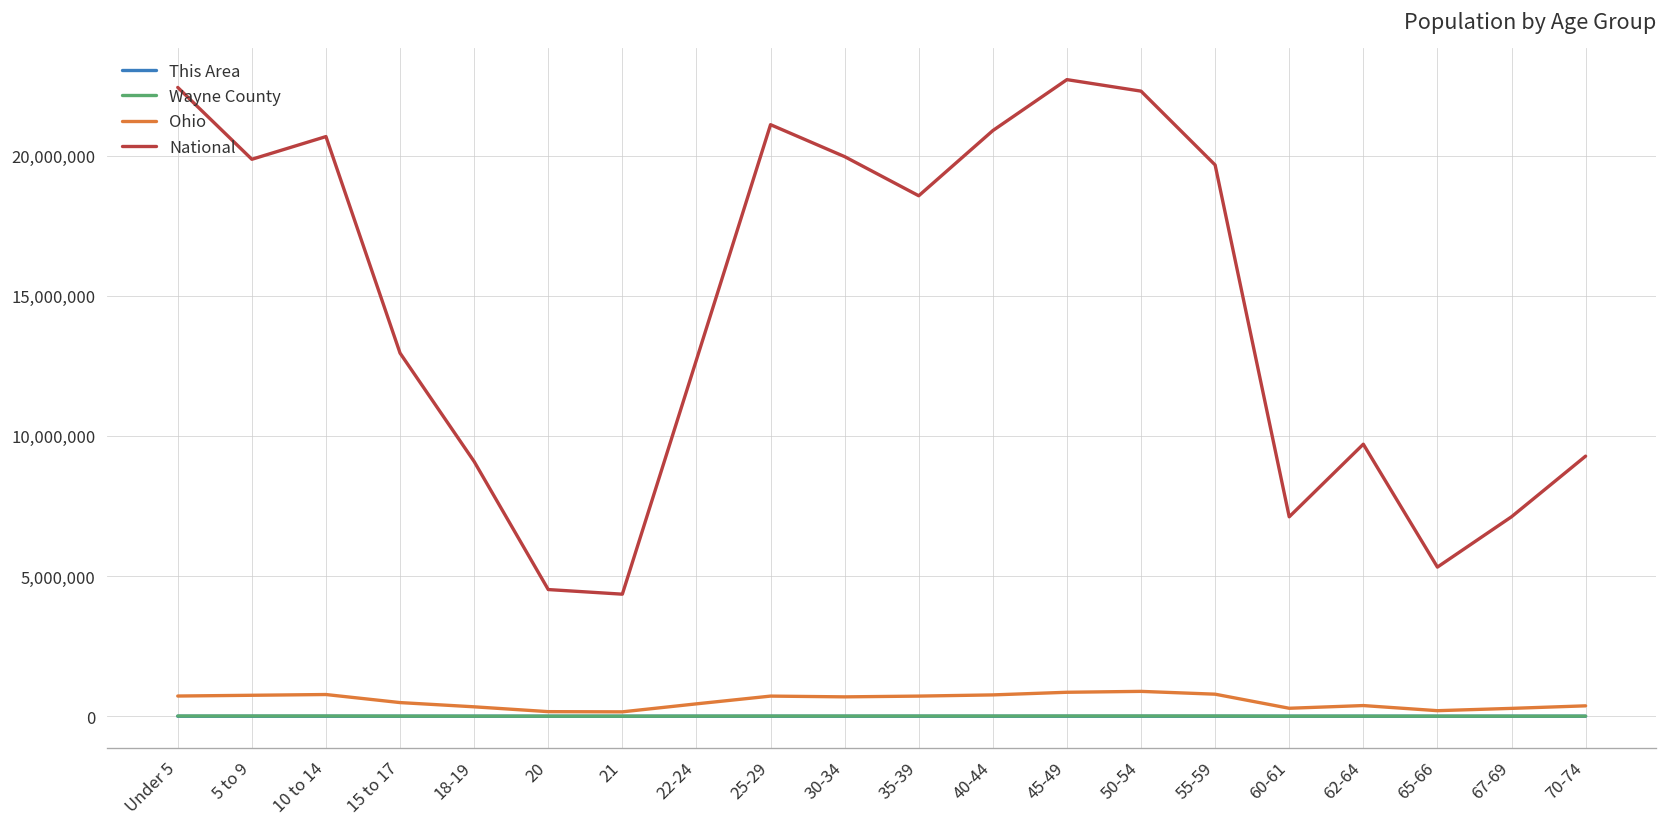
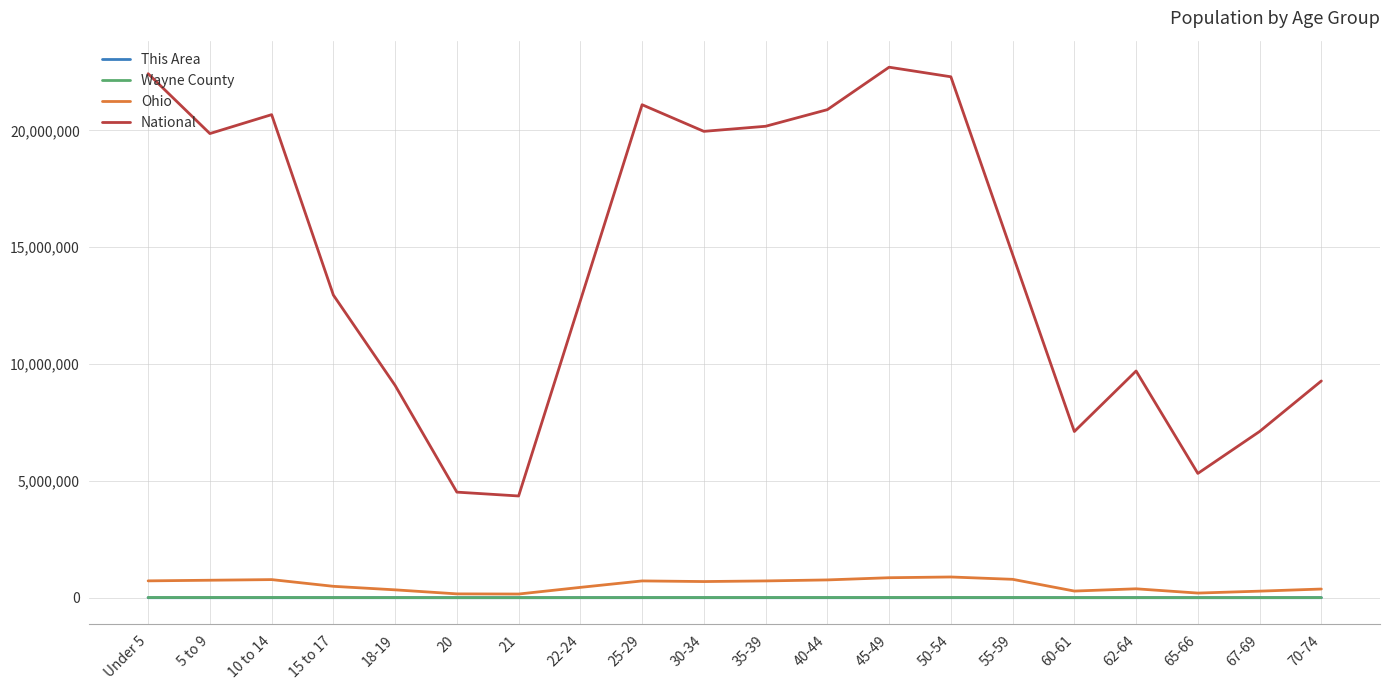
National, 35-39: 18,600,000 -> 20,200,000
National, 55-59: 19,700,000 -> 14,700,000
